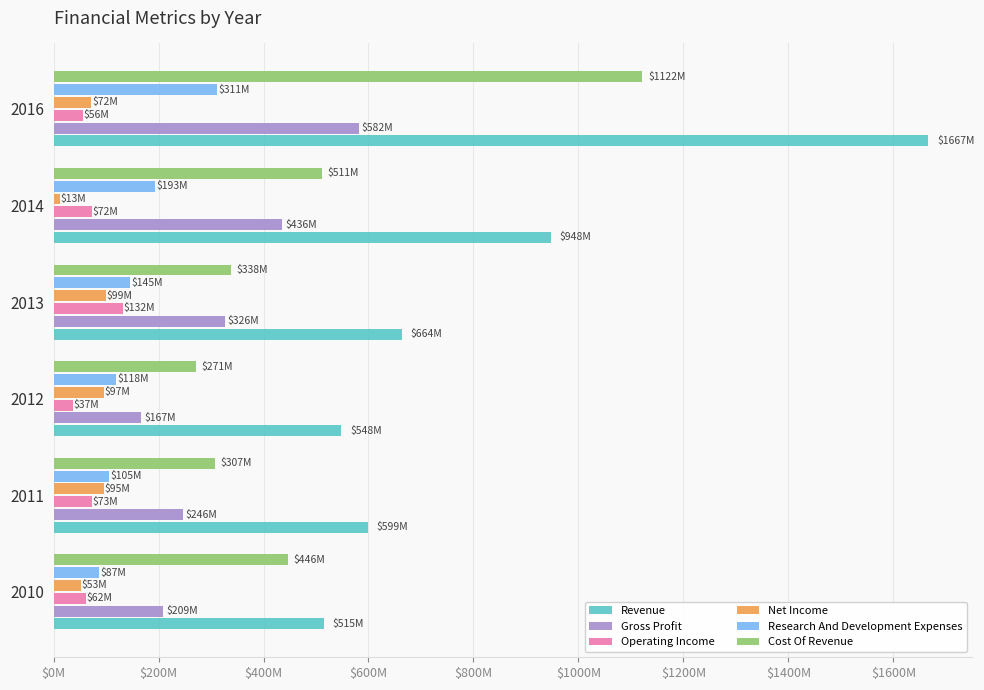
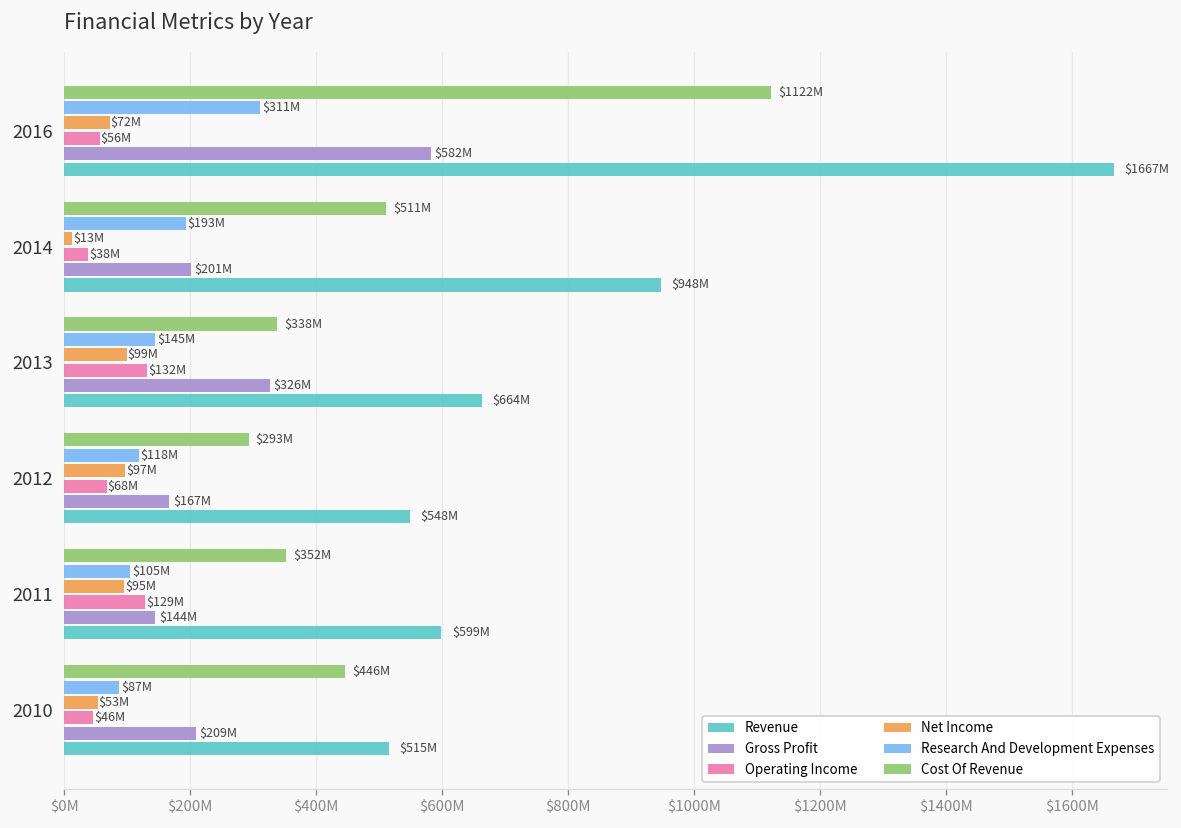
Operating Income, 2014: $72M -> $38M
Gross Profit, 2014: $436M -> $201M
Cost Of Revenue, 2012: $271M -> $293M
Operating Income, 2012: $37M -> $68M
Cost Of Revenue, 2011: $307M -> $352M
Operating Income, 2011: $73M -> $129M
Gross Profit, 2011: $246M -> $144M
Operating Income, 2010: $62M -> $46M
